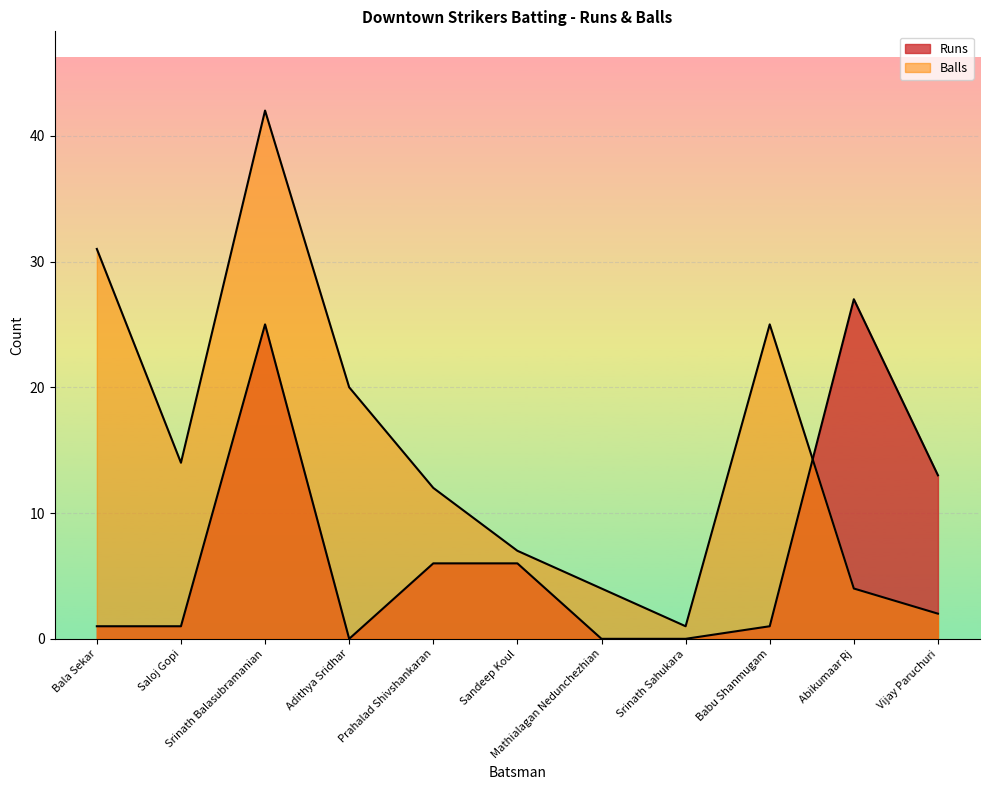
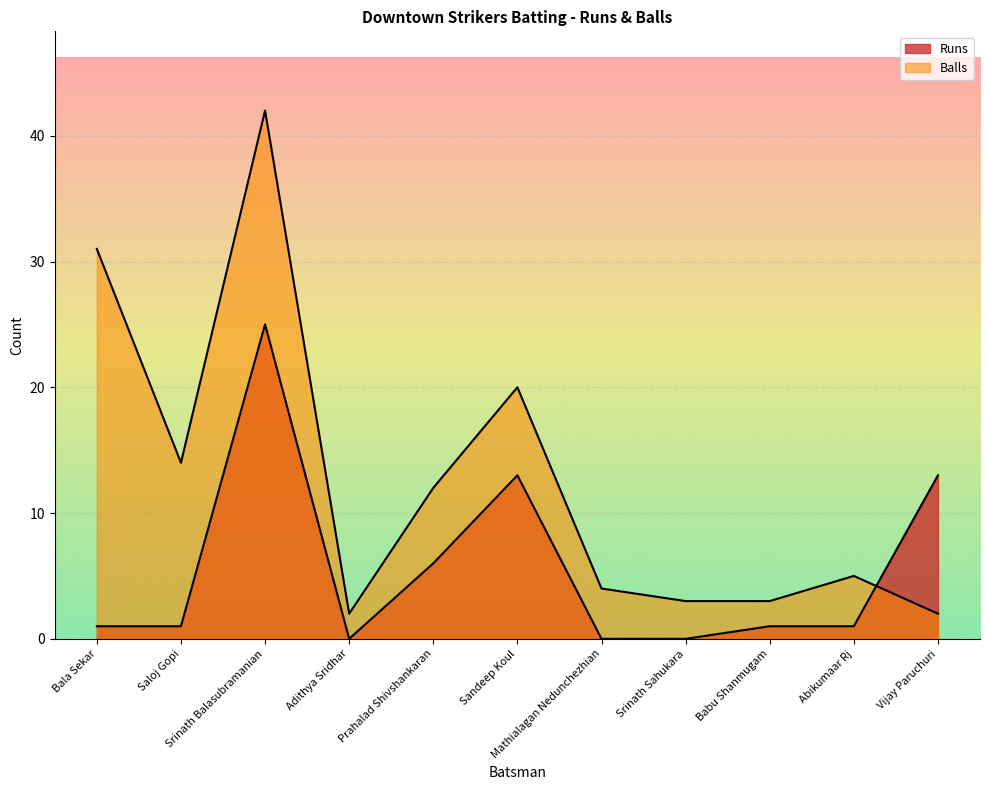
Balls, Adithya Sridhar: 20 -> 2
Runs, Sandeep Koul: 6 -> 13
Balls, Sandeep Koul: 7 -> 20
Balls, Srinath Sahukara: 1 -> 3
Balls, Babu Shanmugam: 25 -> 3
Runs, Abikumaar Rj: 27 -> 1
Balls, Abikumaar Rj: 4 -> 5
